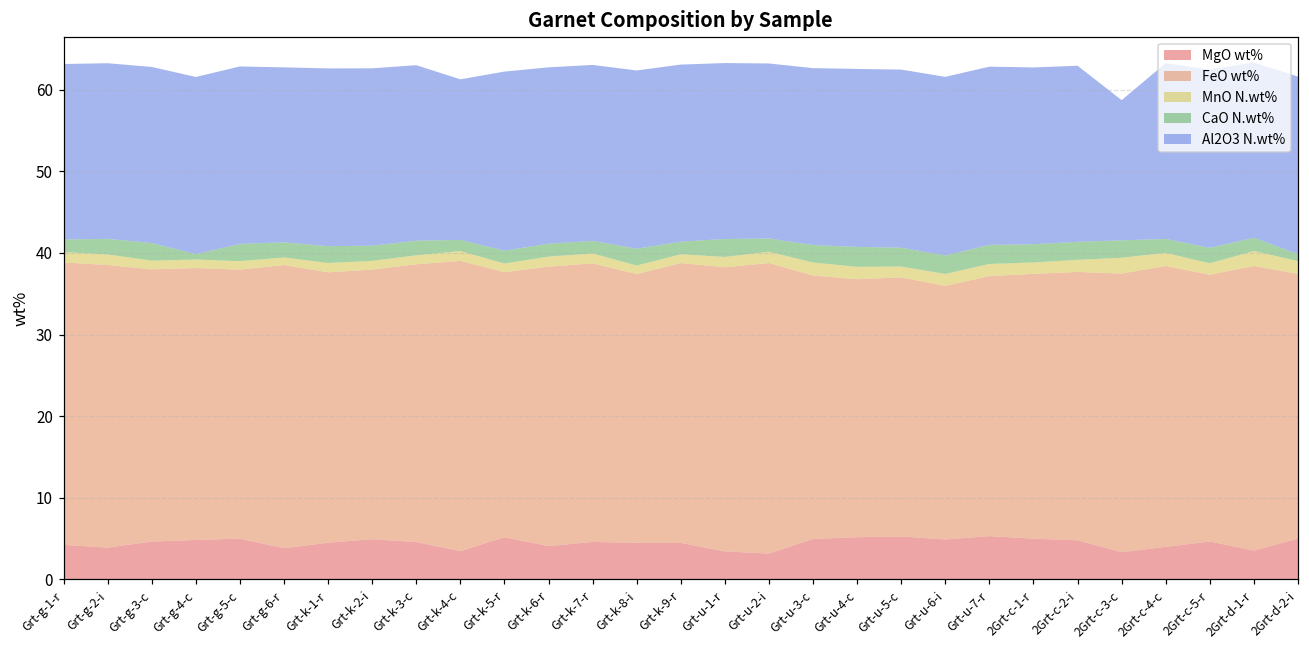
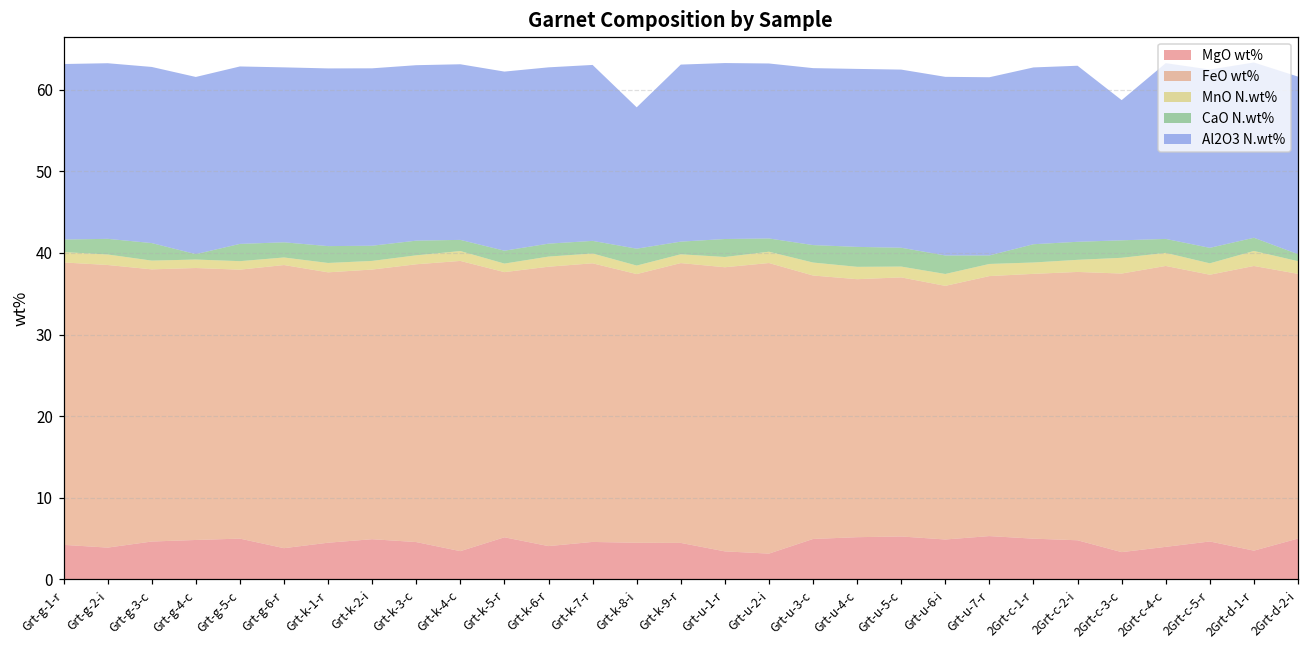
Al2O3 N.wt%, Grt-k-4-c: 20 -> 22
Al2O3 N.wt%, Grt-k-8-i: 22 -> 17
CaO N.wt%, Grt-u-7-r: 2 -> 1
